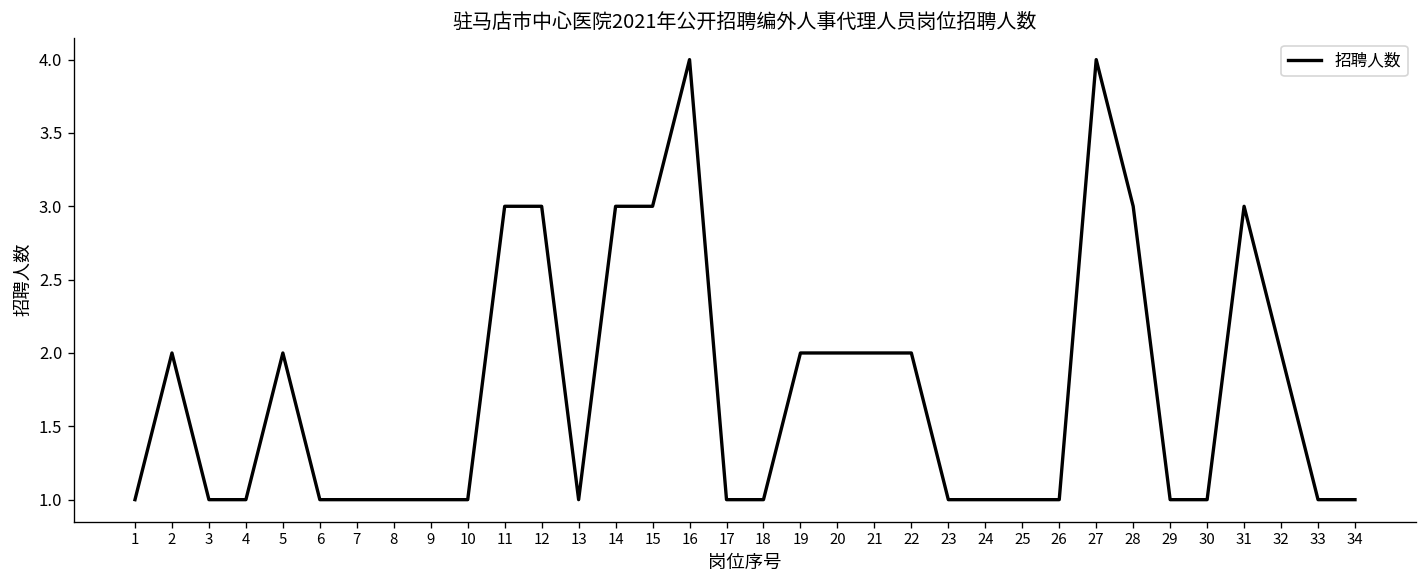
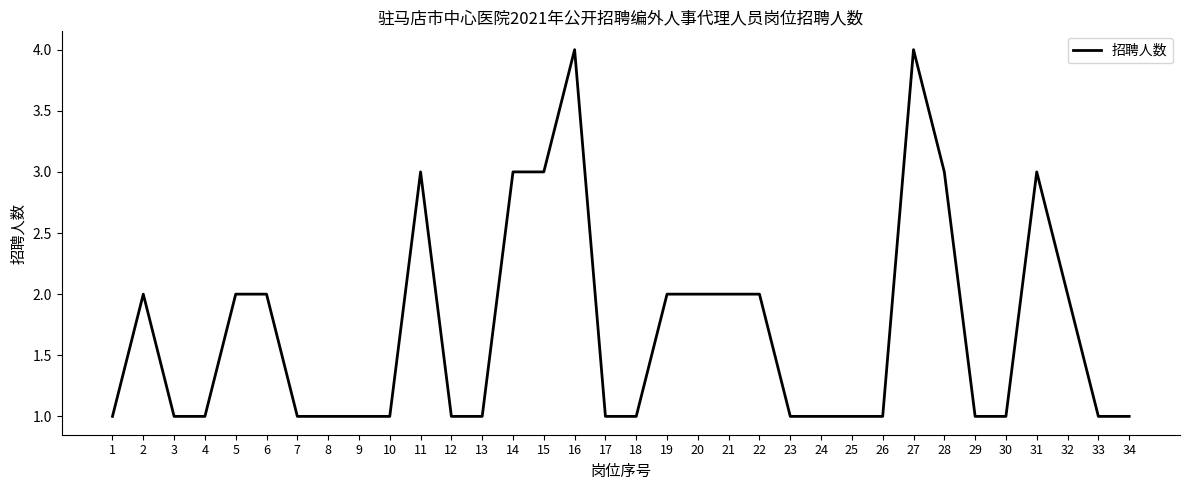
6: 1 -> 2
12: 3 -> 1
